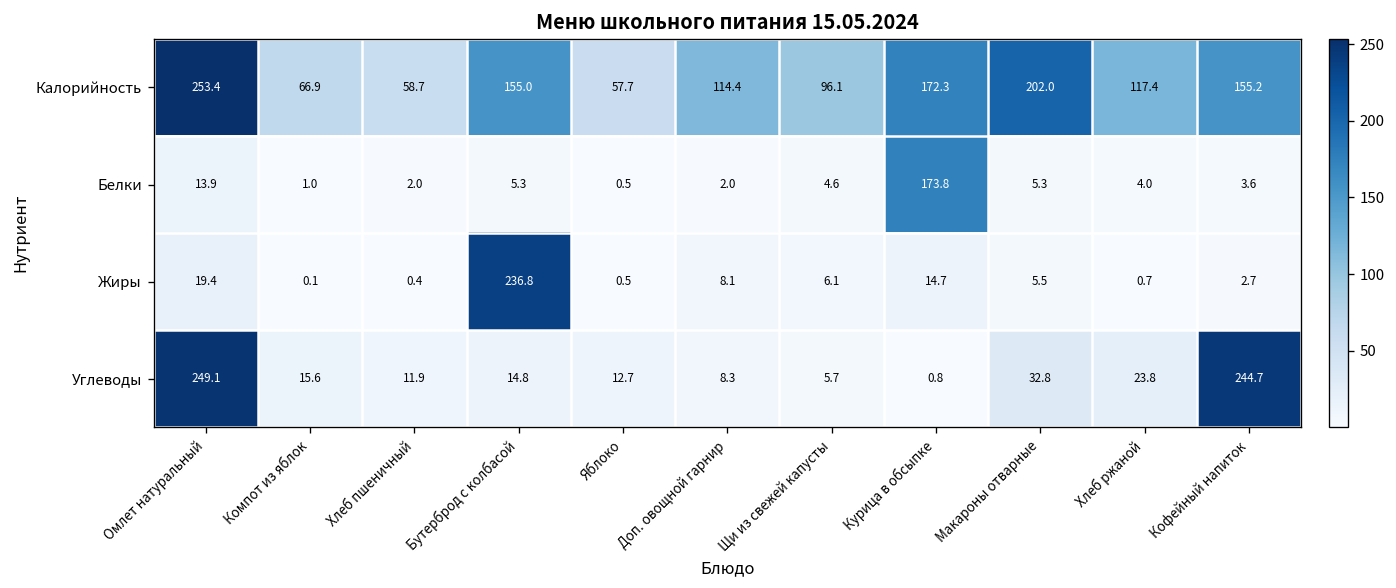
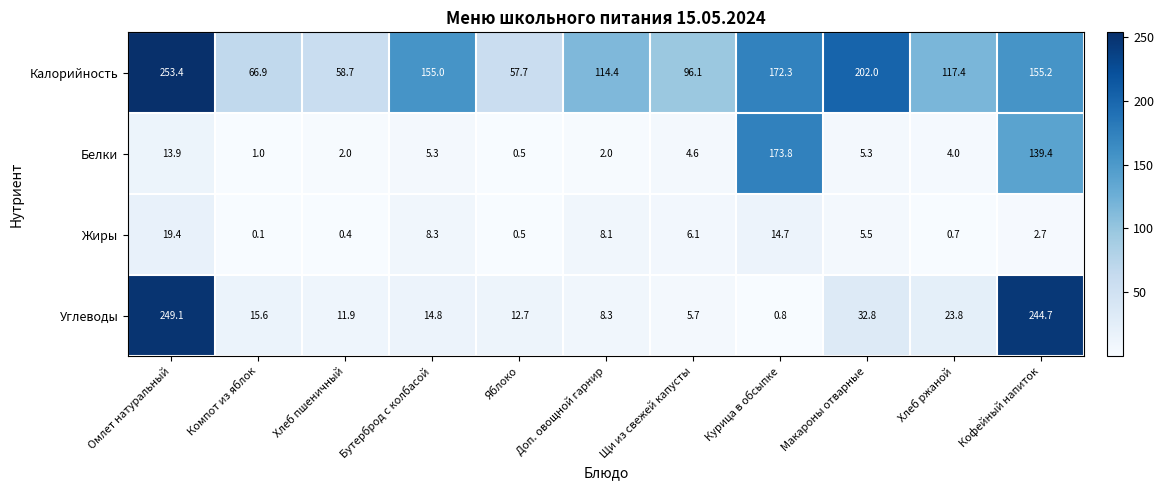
Белки, Кофейный напиток: 3.6 -> 139.4
Жиры, Бутерброд с колбасой: 236.8 -> 8.3
